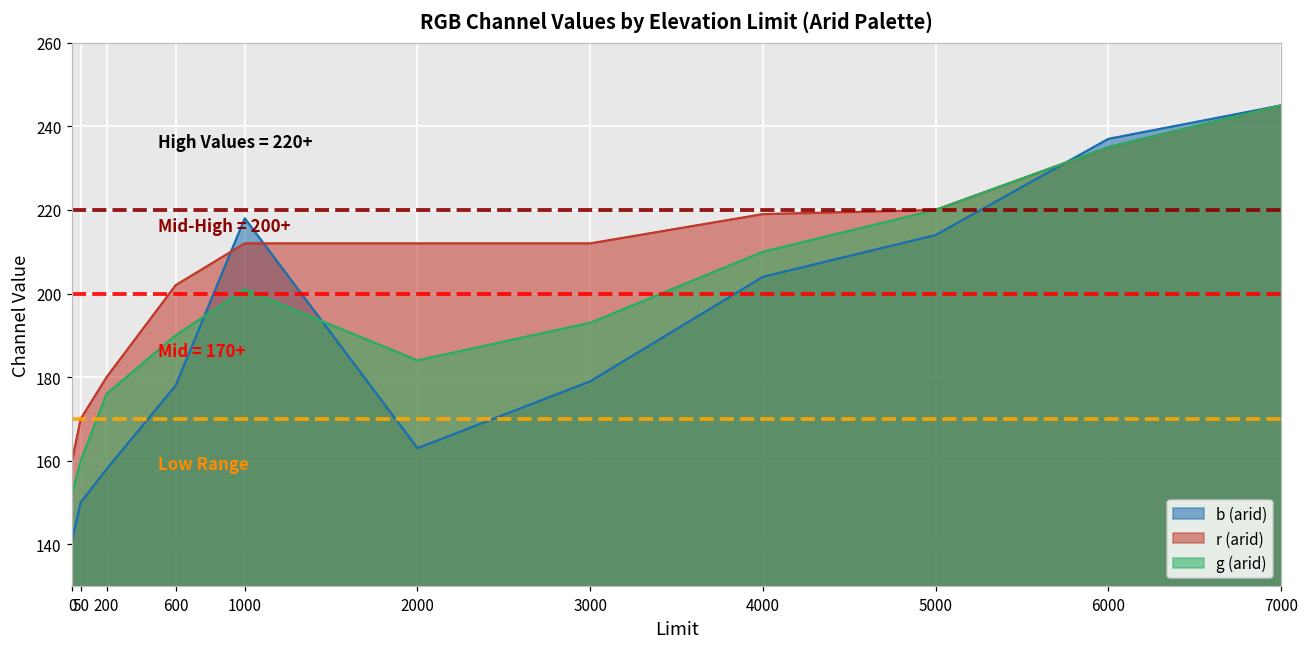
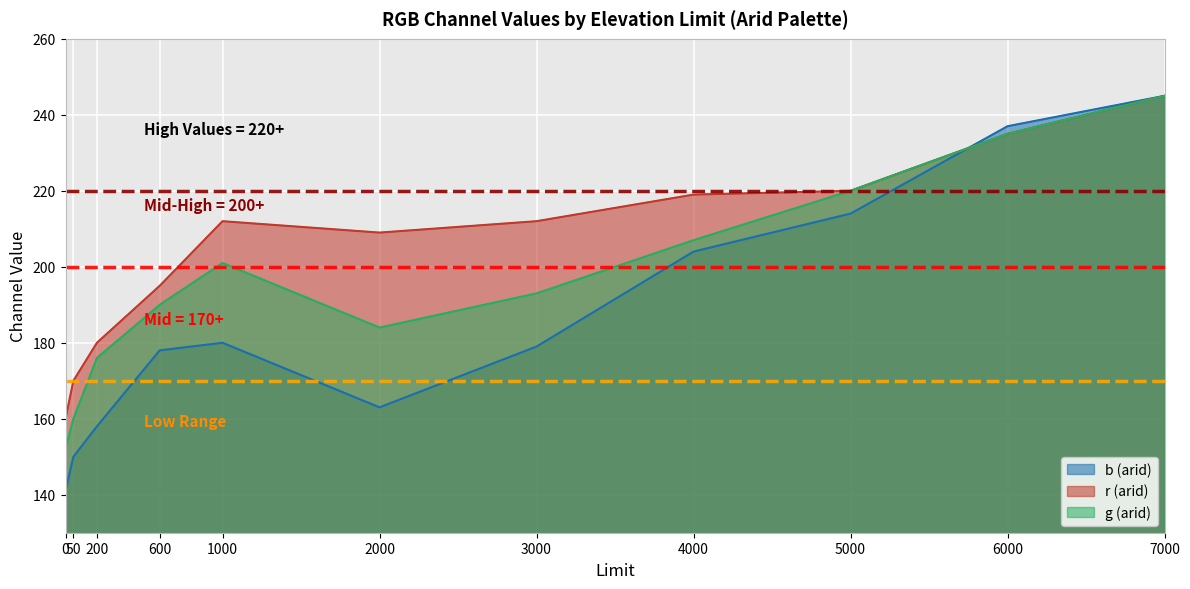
r (arid), 600: 202 -> 195
b (arid), 1000: 218 -> 180
r (arid), 2000: 212 -> 209
g (arid), 4000: 210 -> 207
